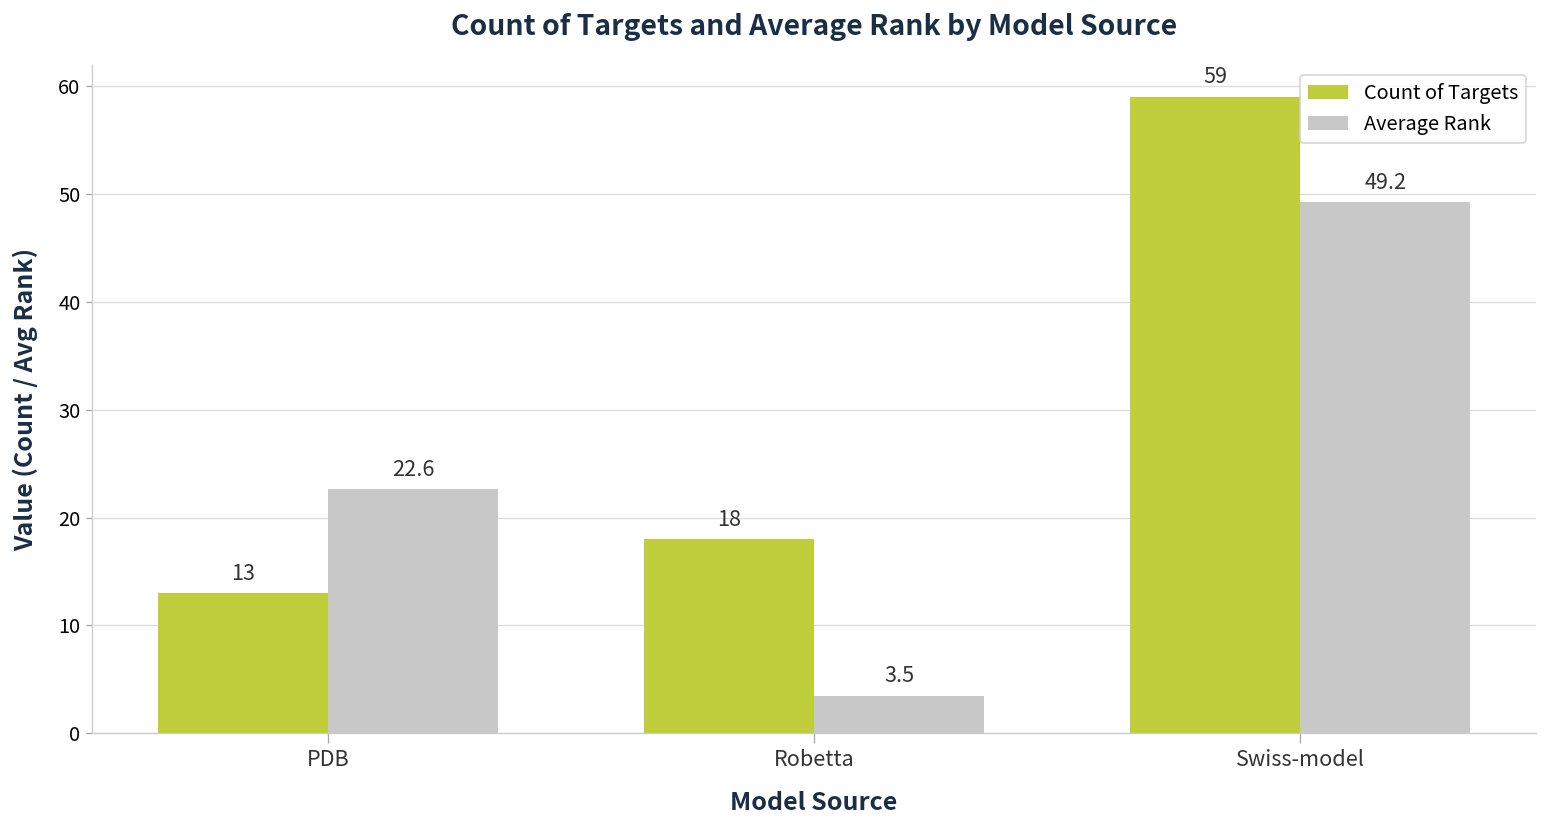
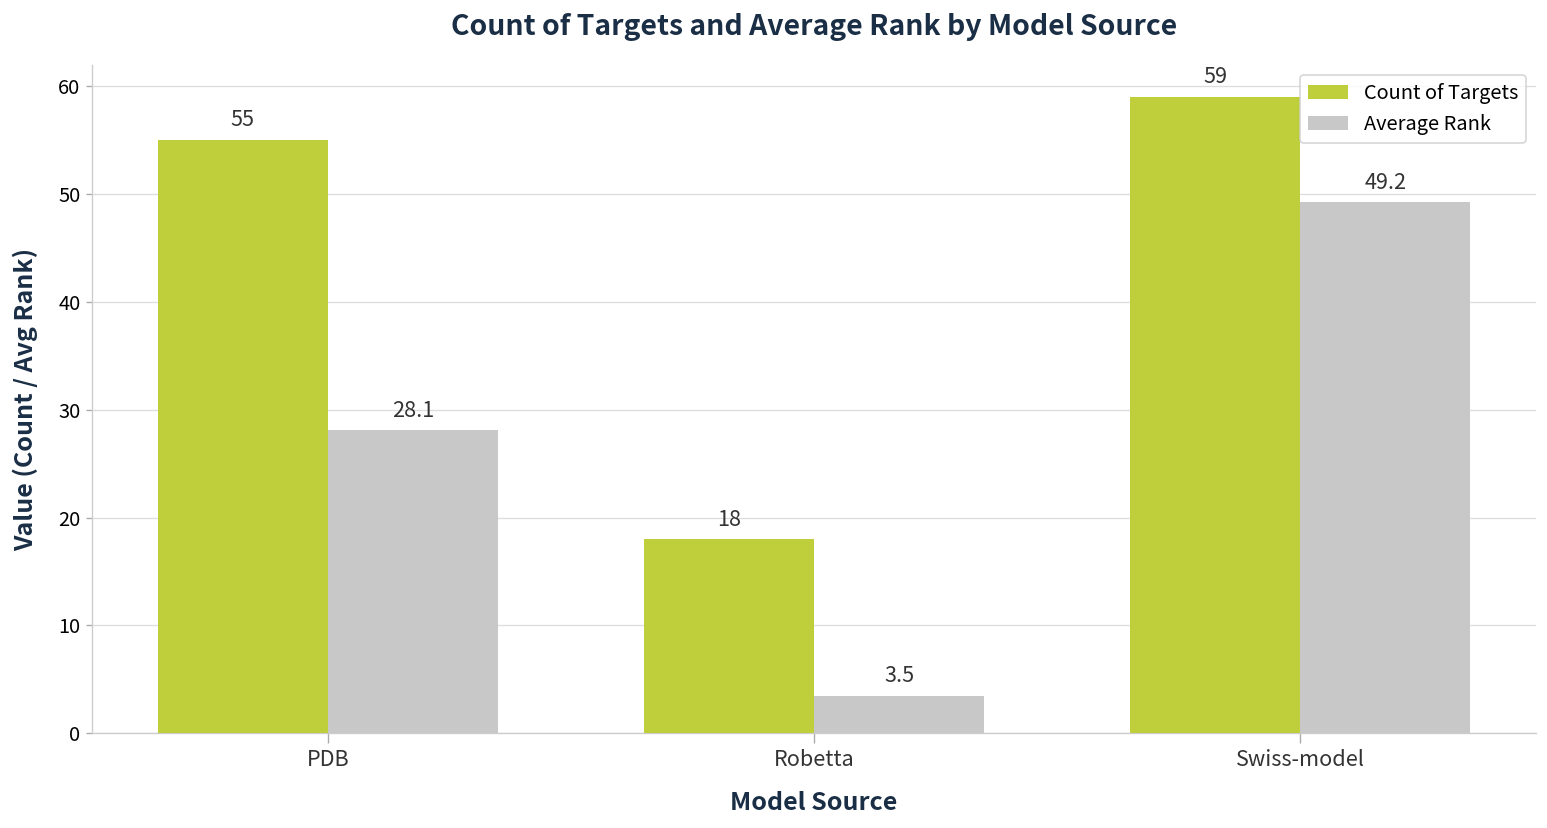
Count of Targets, PDB: 13 -> 55
Average Rank, PDB: 22.6 -> 28.1
